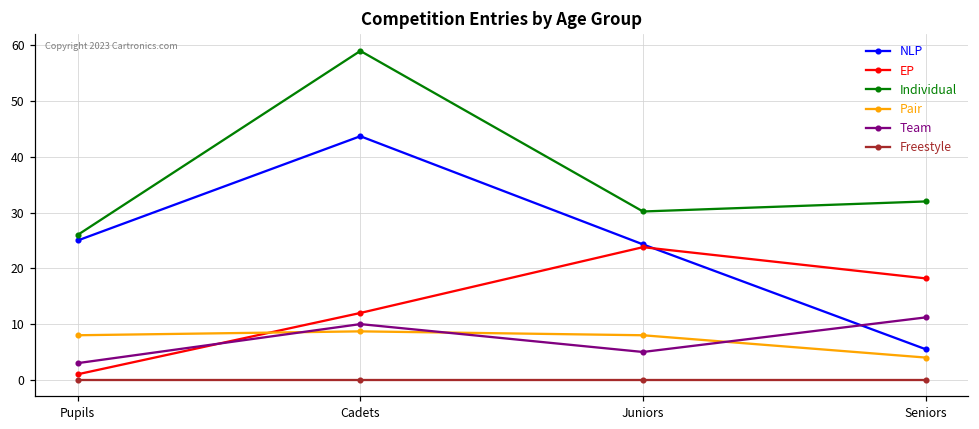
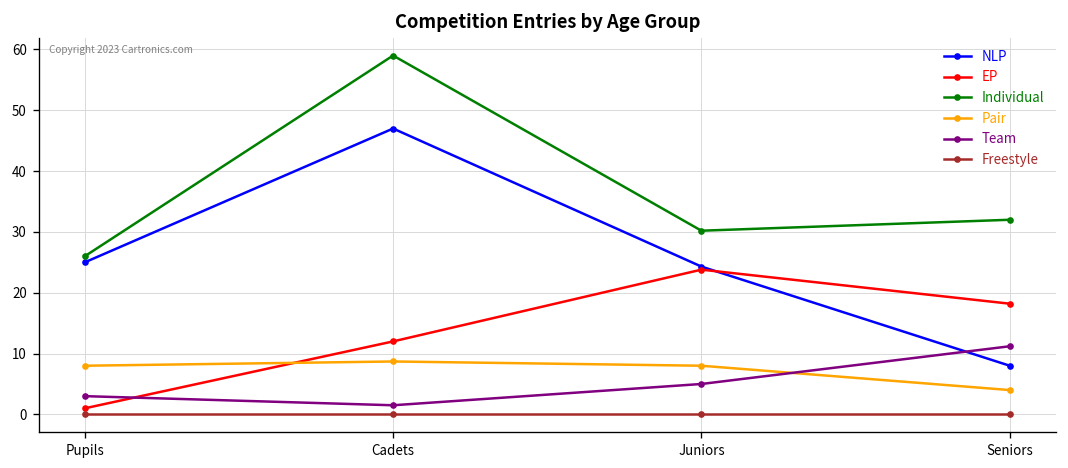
NLP, Cadets: 44 -> 47
Team, Cadets: 10 -> 2
NLP, Seniors: 6 -> 8
